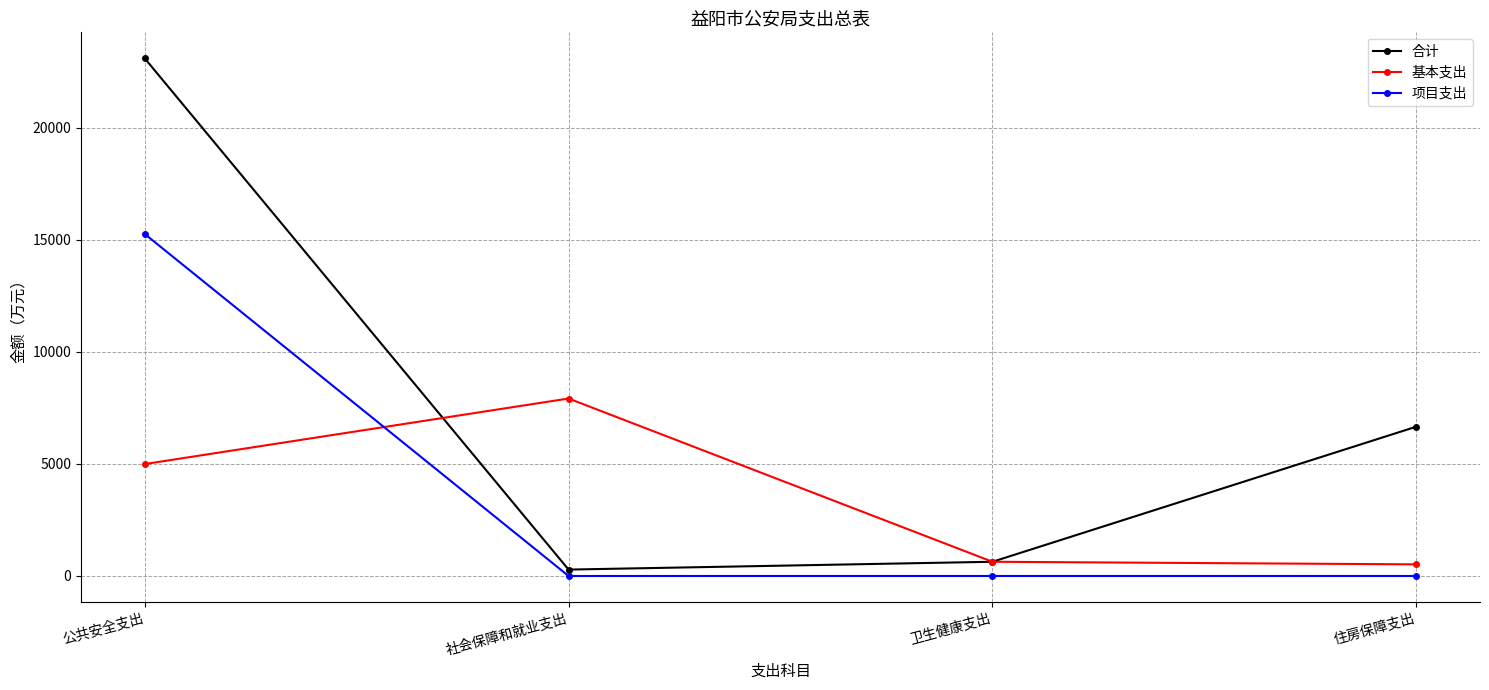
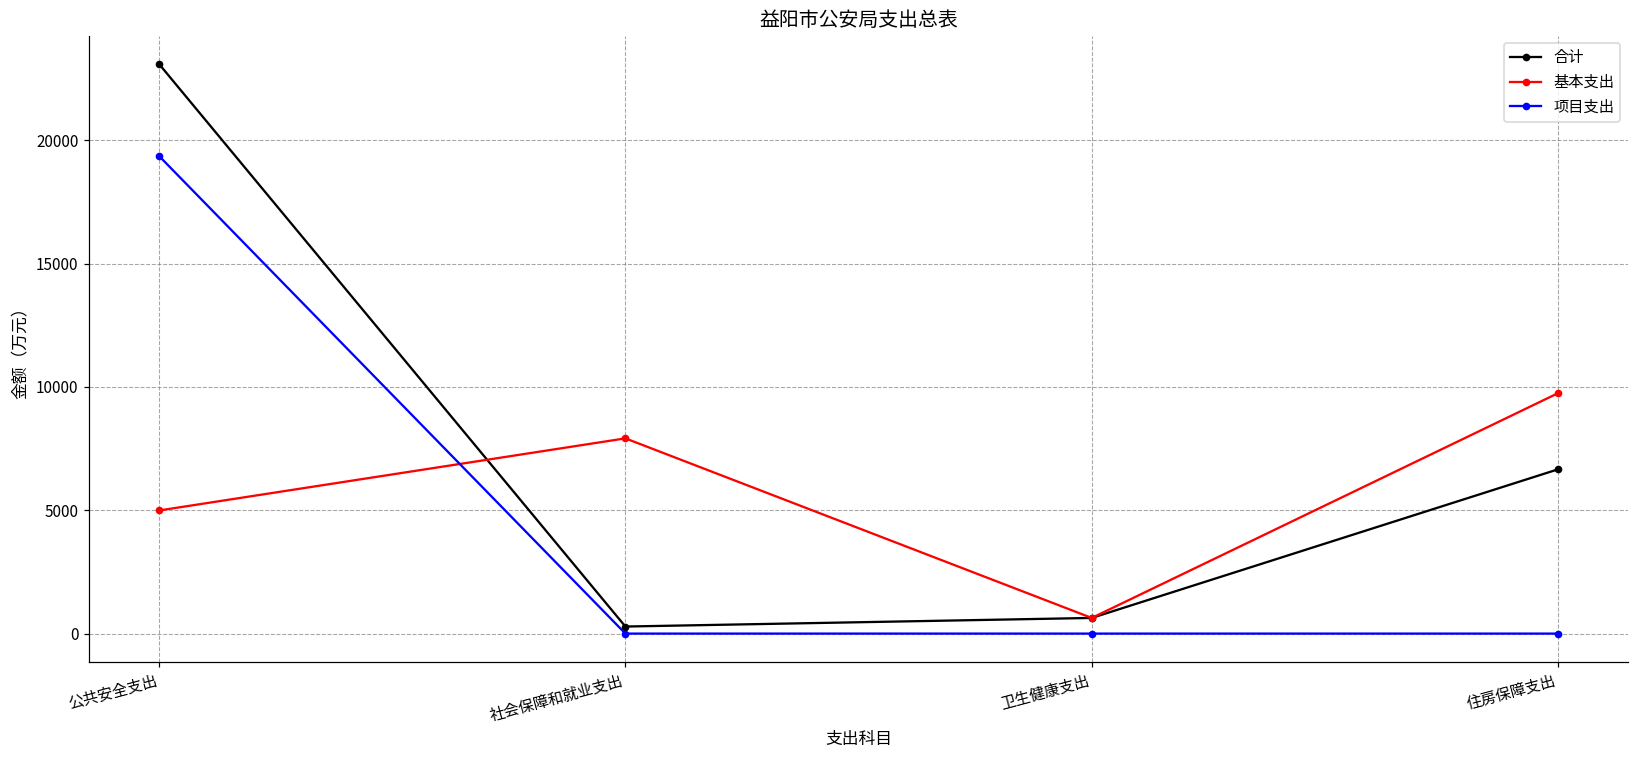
项目支出, 公共安全支出: 15300 -> 19400
基本支出, 住房保障支出: 500 -> 9700
